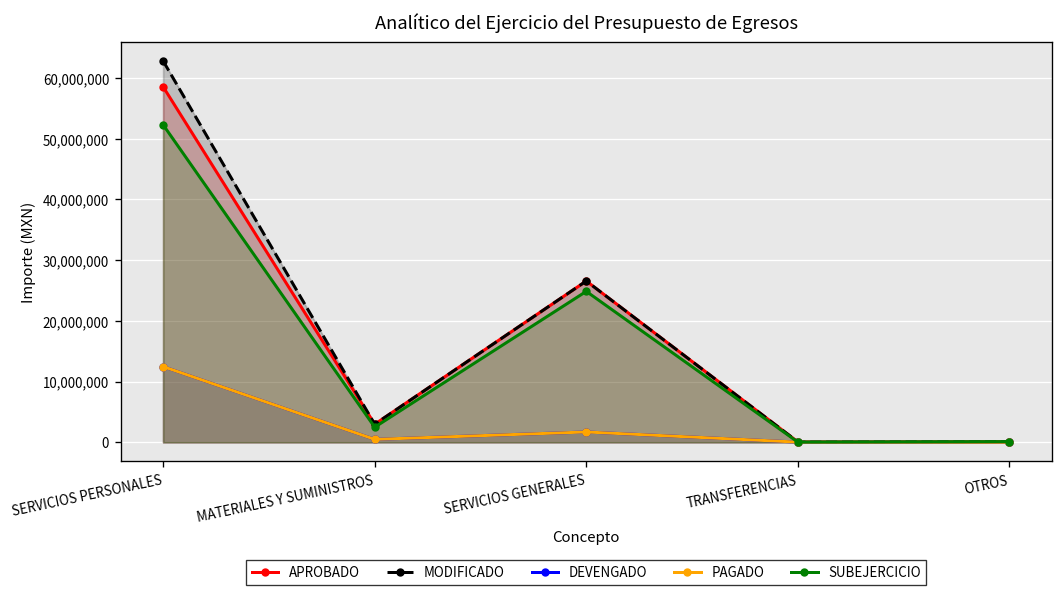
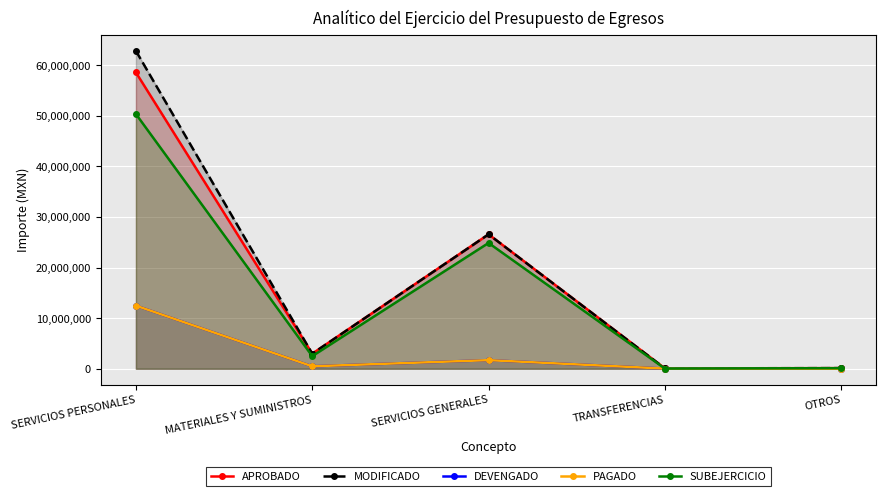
SUBEJERCICIO, SERVICIOS PERSONALES: 52,000,000 -> 50,000,000
